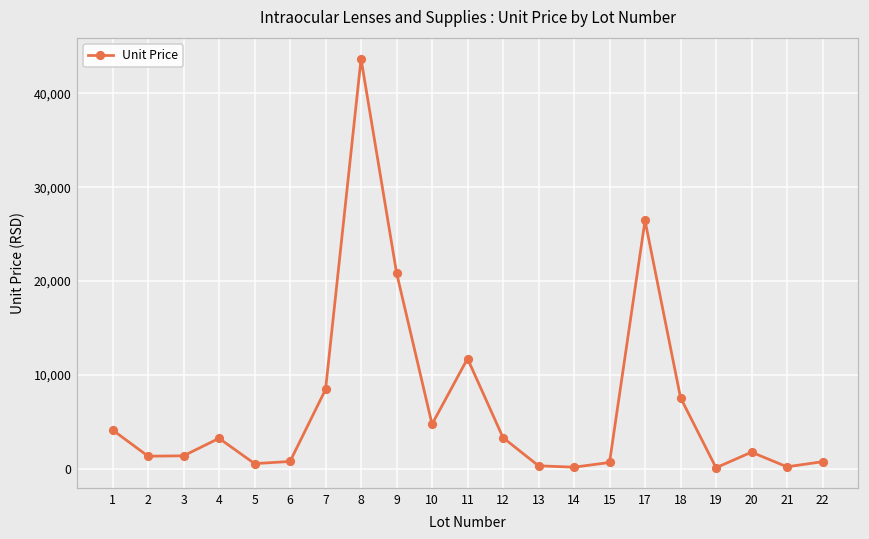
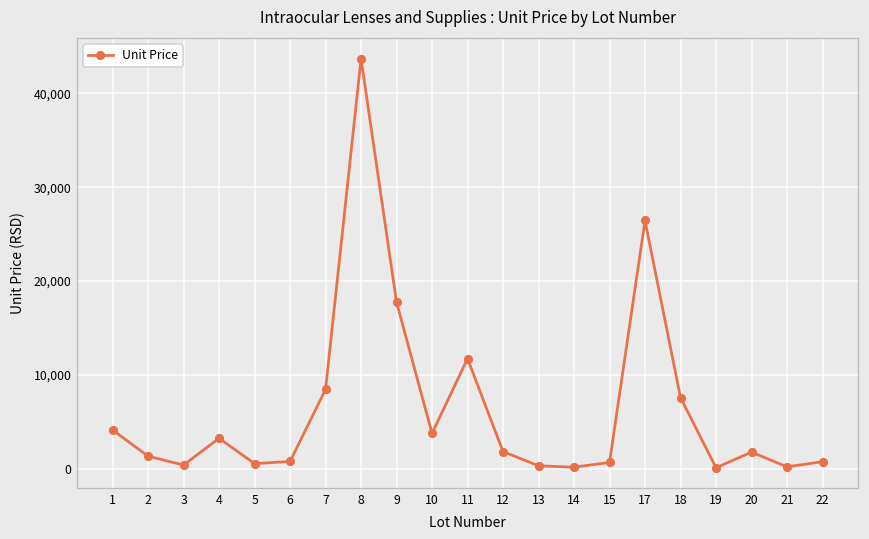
3: 1,000 -> 0
9: 21,000 -> 18,000
10: 5,000 -> 4,000
12: 3,000 -> 2,000
